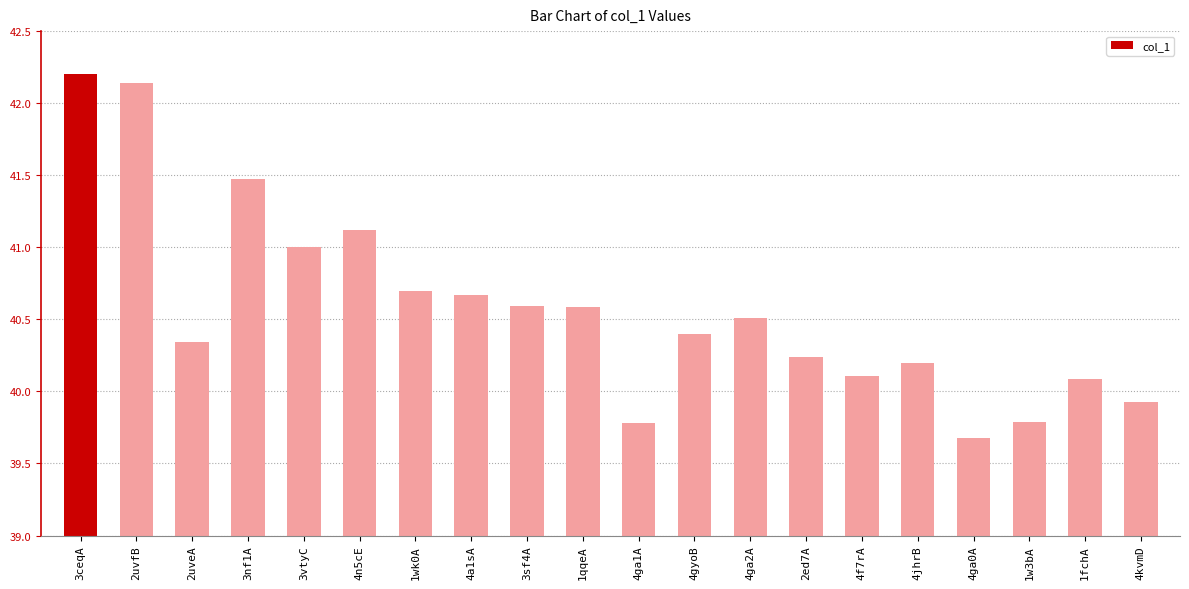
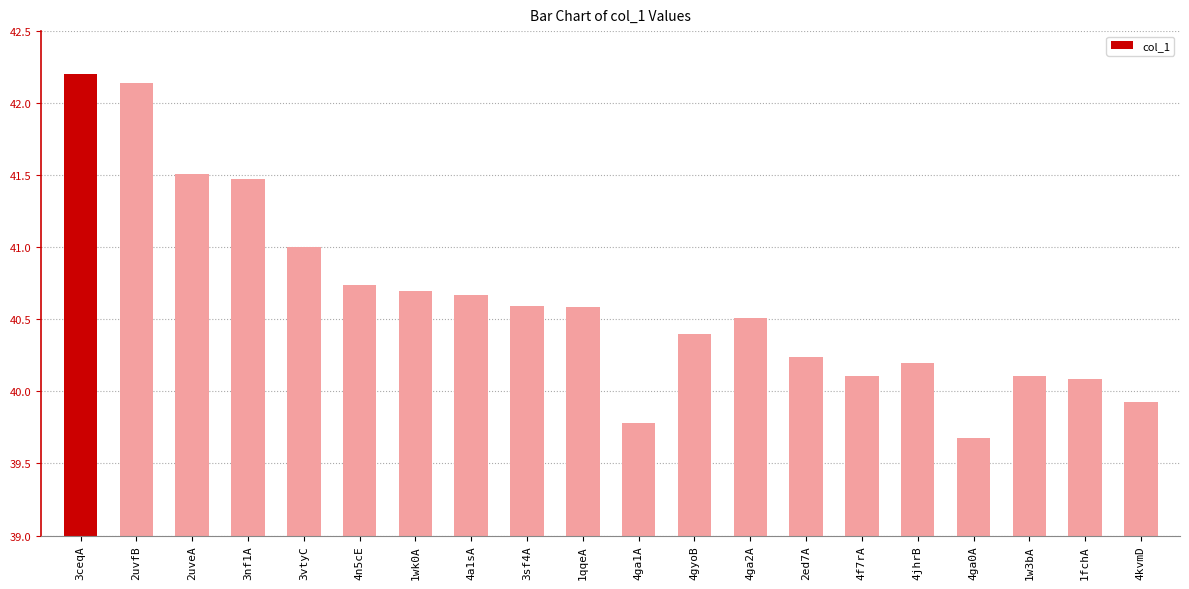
2uveA: 40.35 -> 41.51
4n5cE: 41.12 -> 40.74
1w3bA: 39.79 -> 40.10
